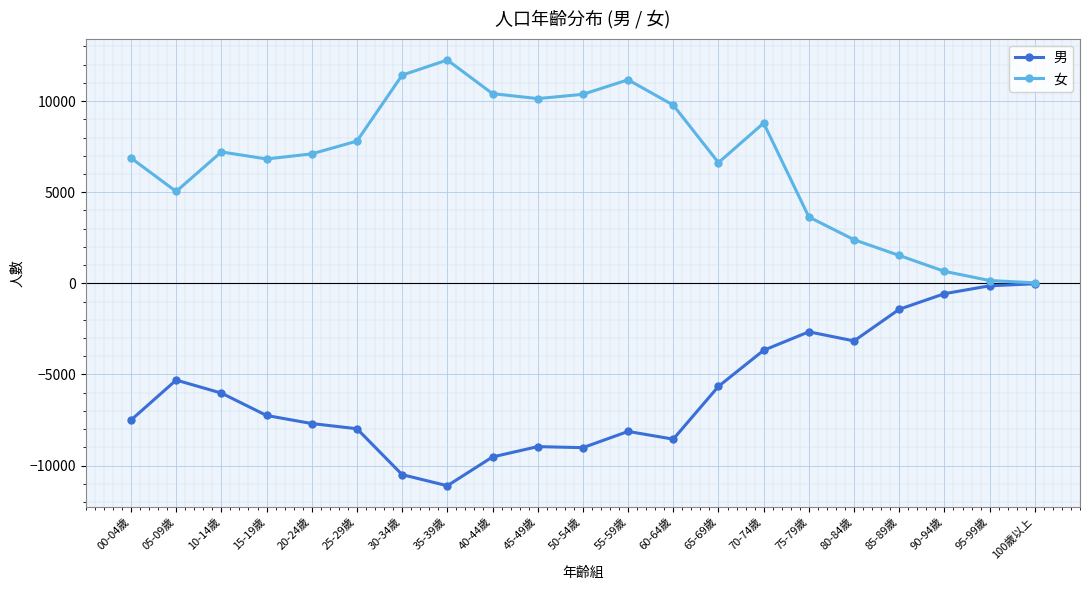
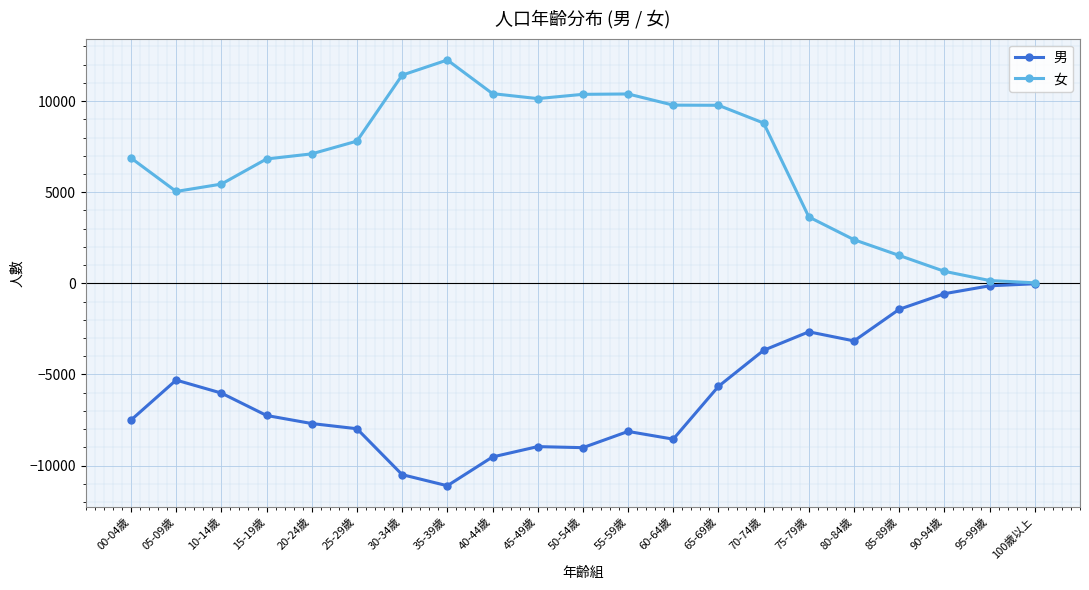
女, 10-14歲: 7200 -> 5400
女, 55-59歲: 11200 -> 10400
女, 65-69歲: 6600 -> 9800
